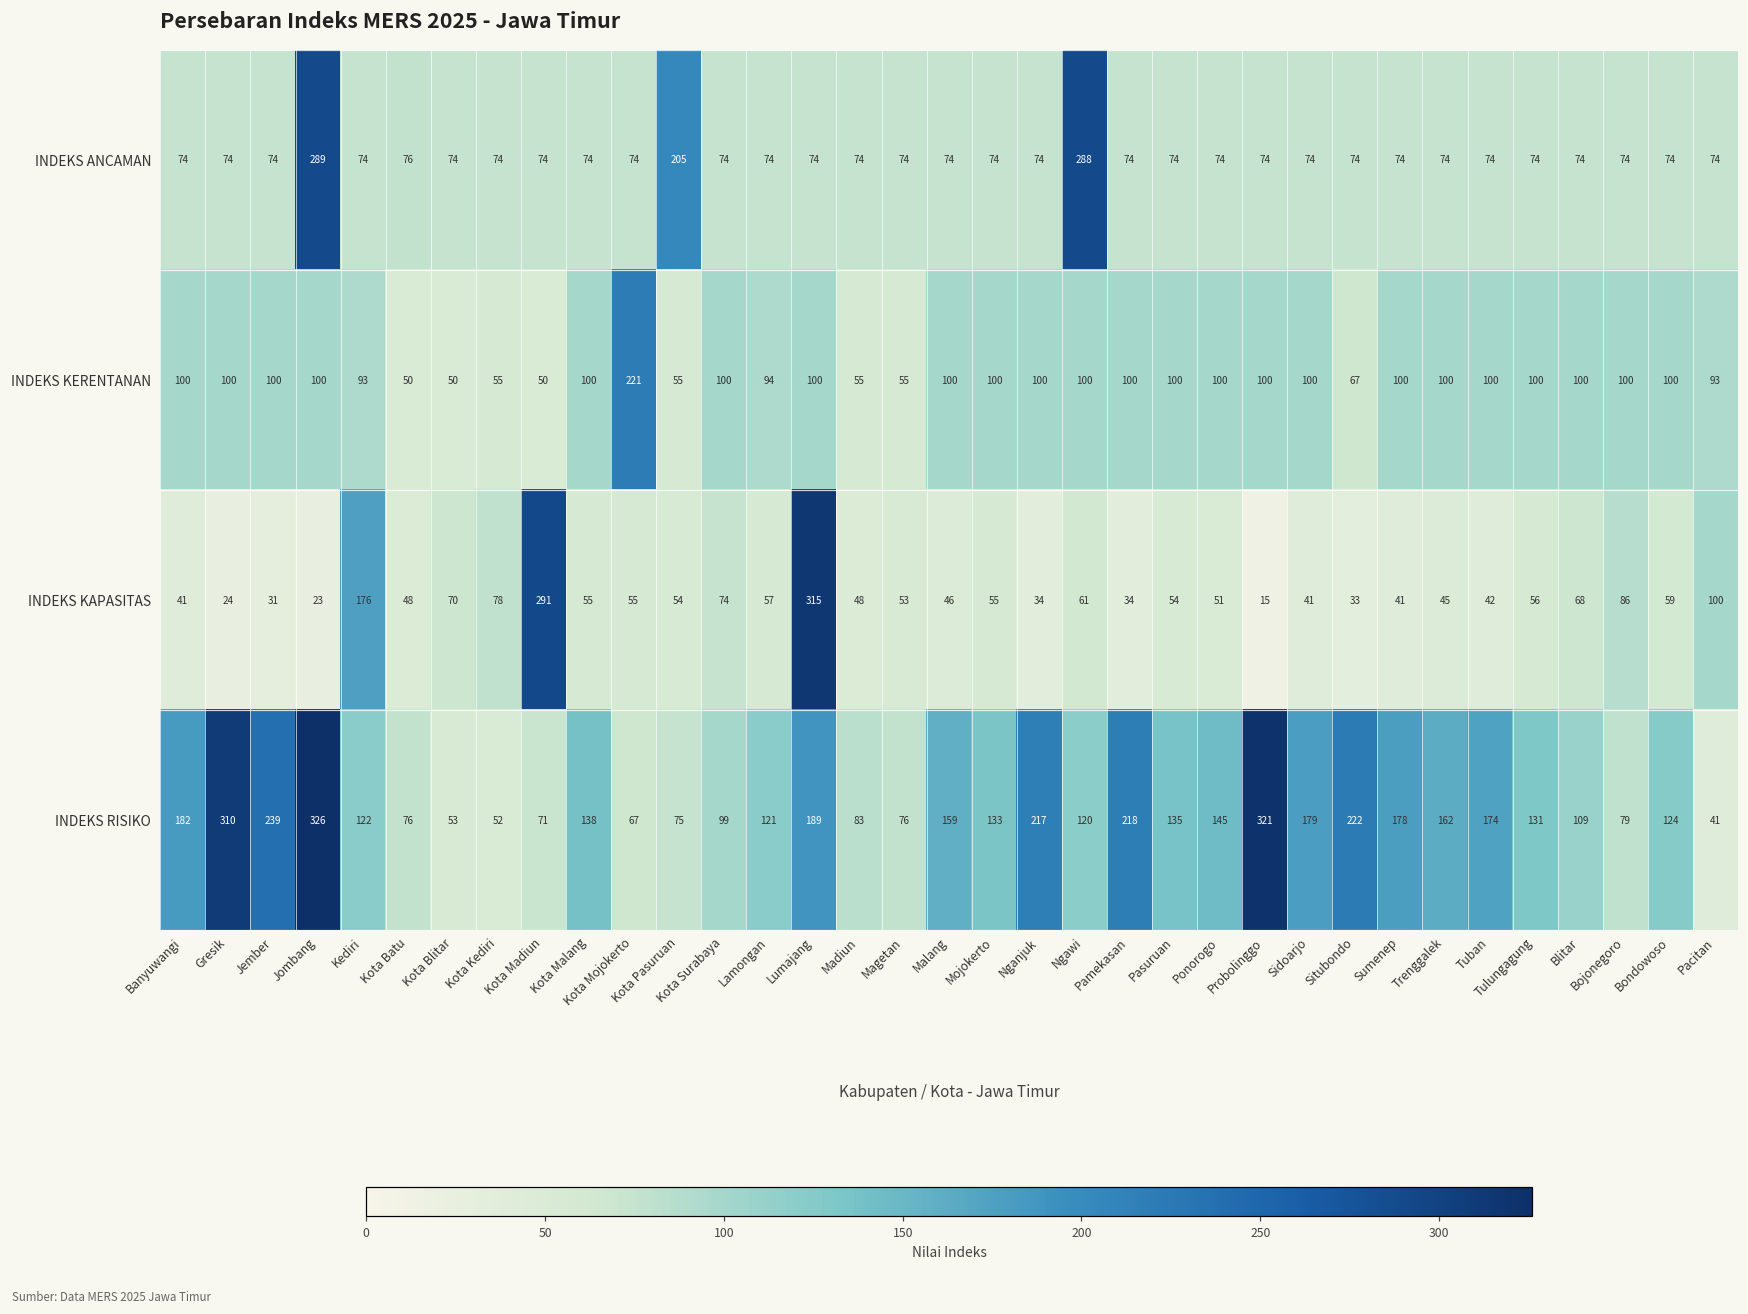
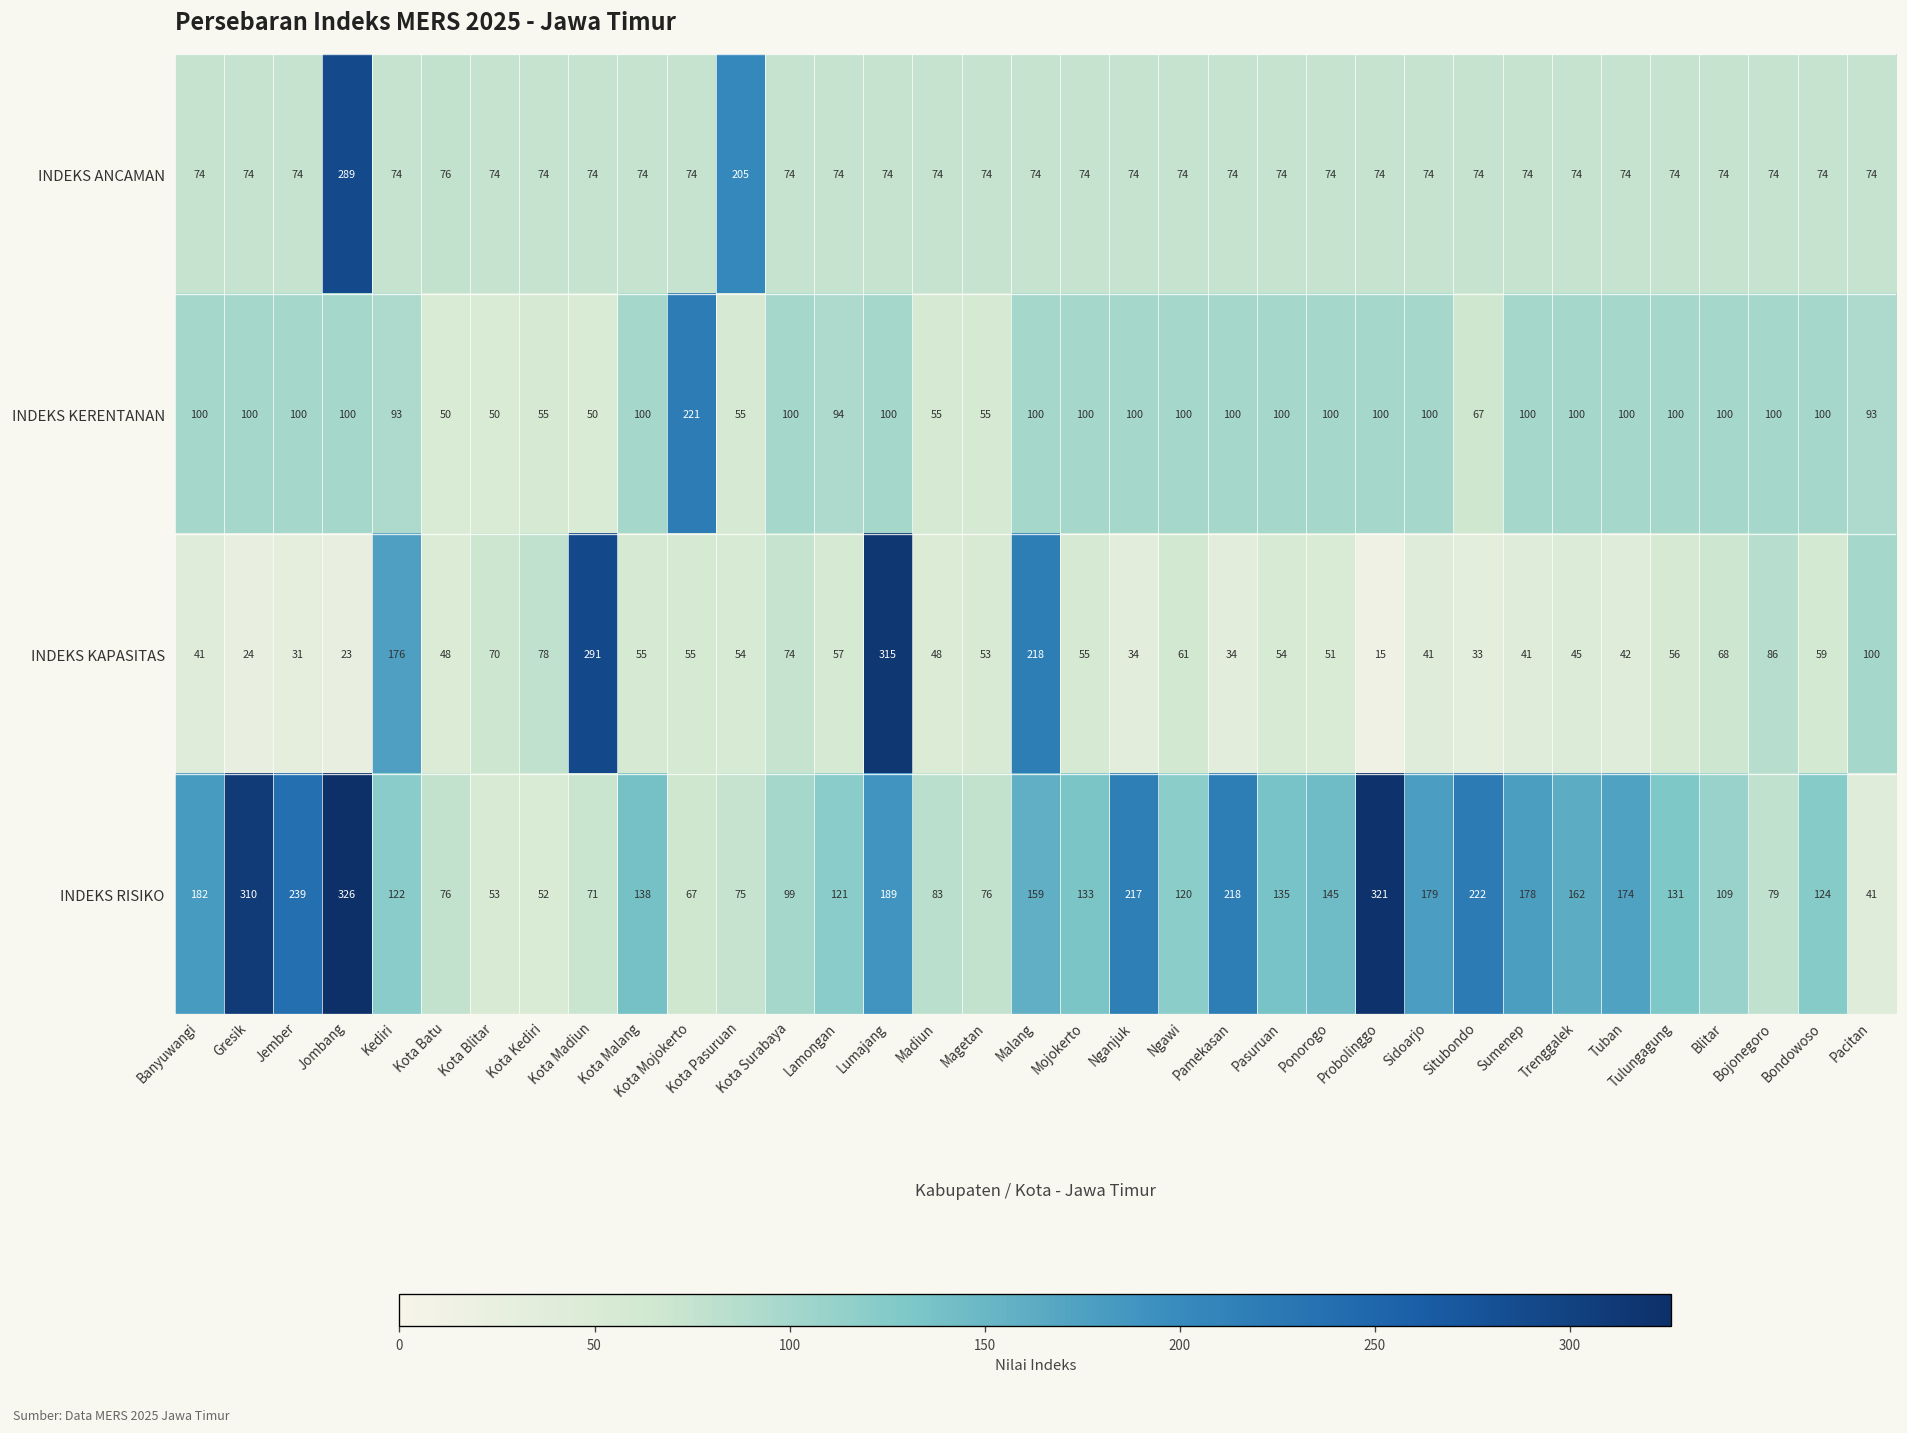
INDEKS ANCAMAN, Ngawi: 288 -> 74
INDEKS KAPASITAS, Malang: 46 -> 218
